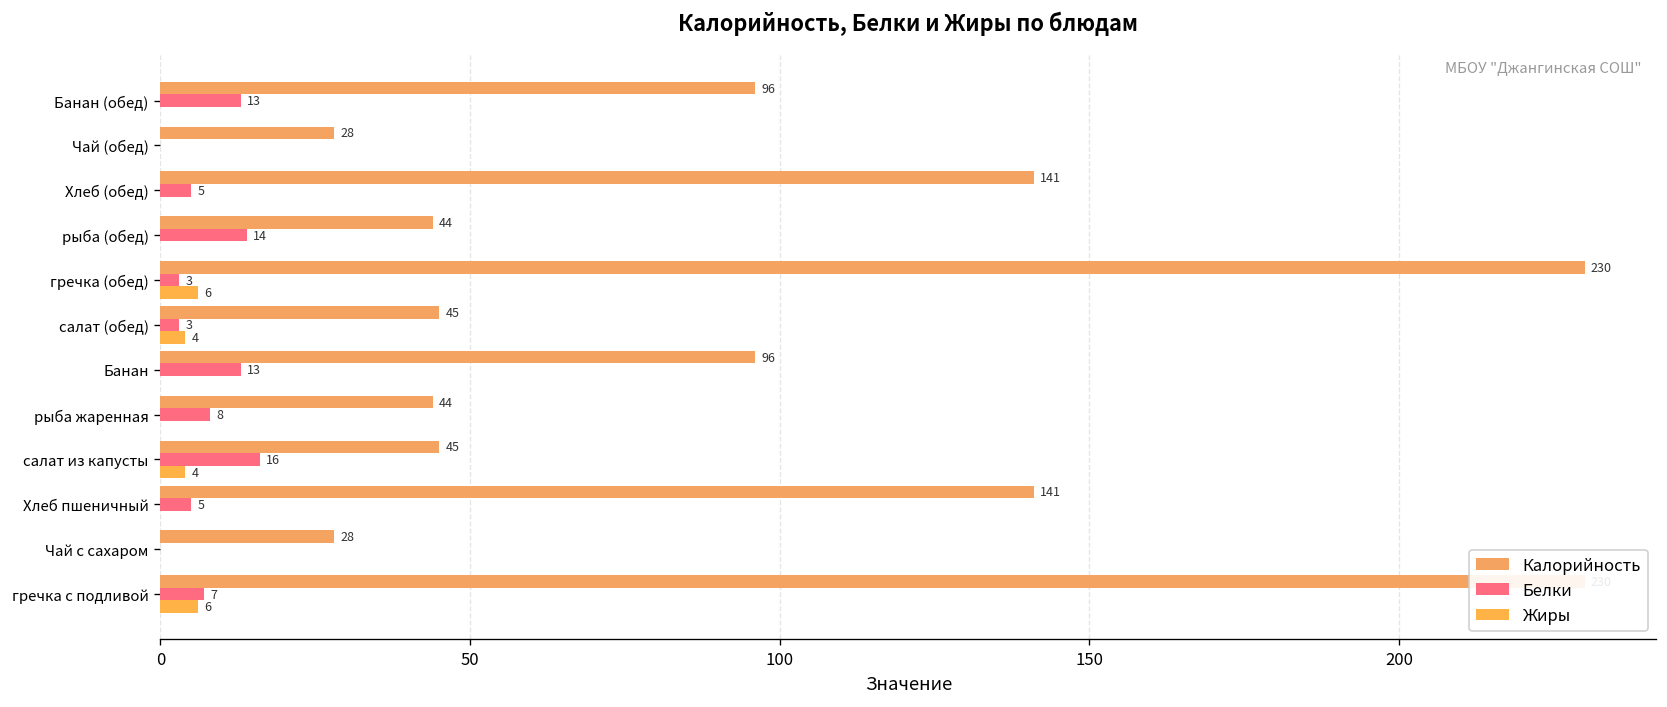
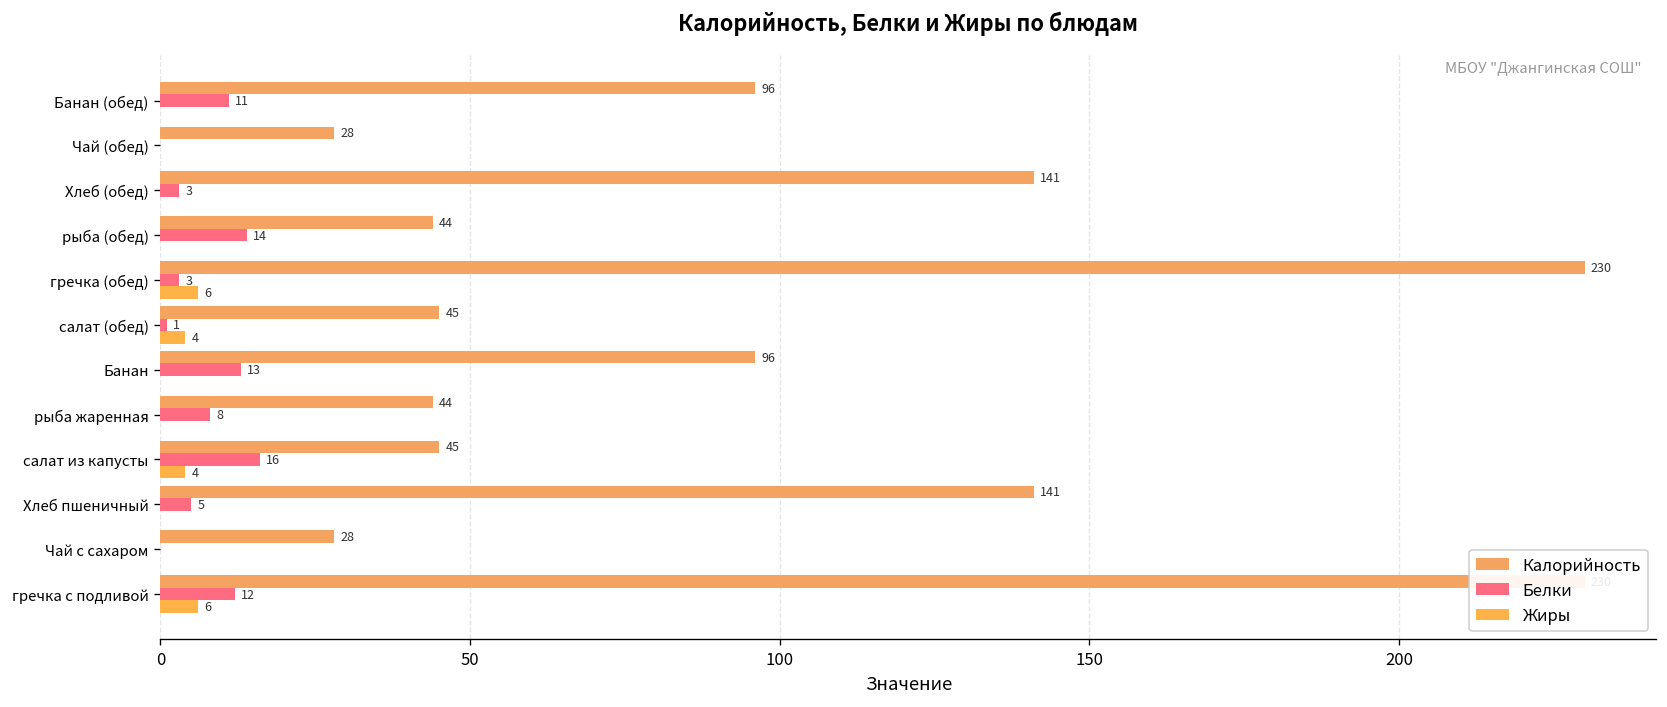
Белки, Банан (обед): 13 -> 11
Белки, Хлеб (обед): 5 -> 3
Белки, салат (обед): 3 -> 1
Белки, гречка с подливой: 7 -> 12
